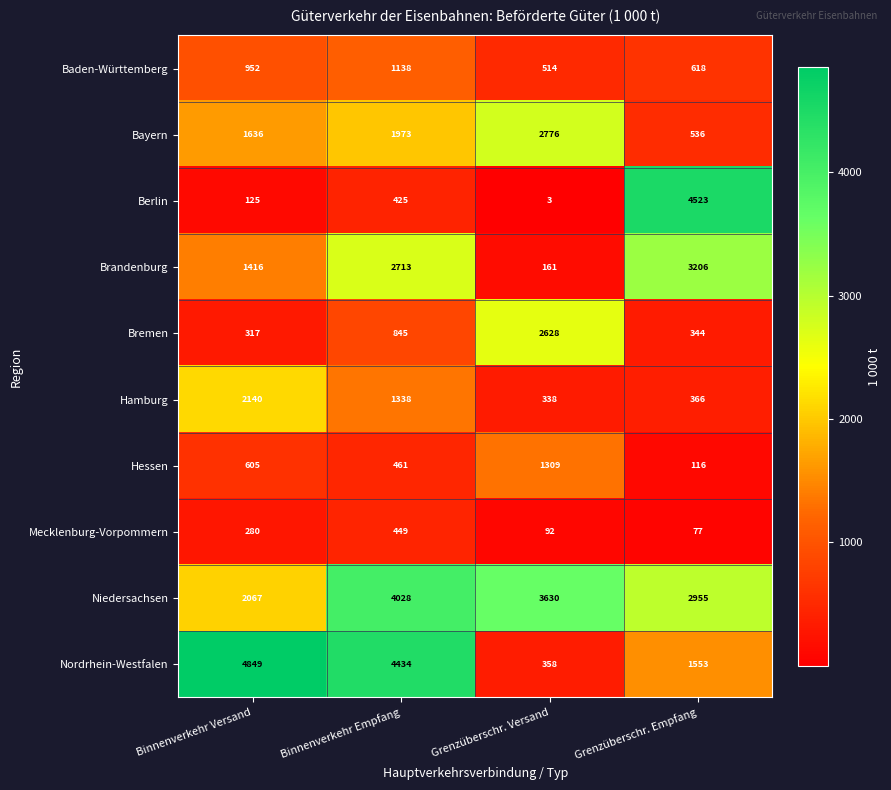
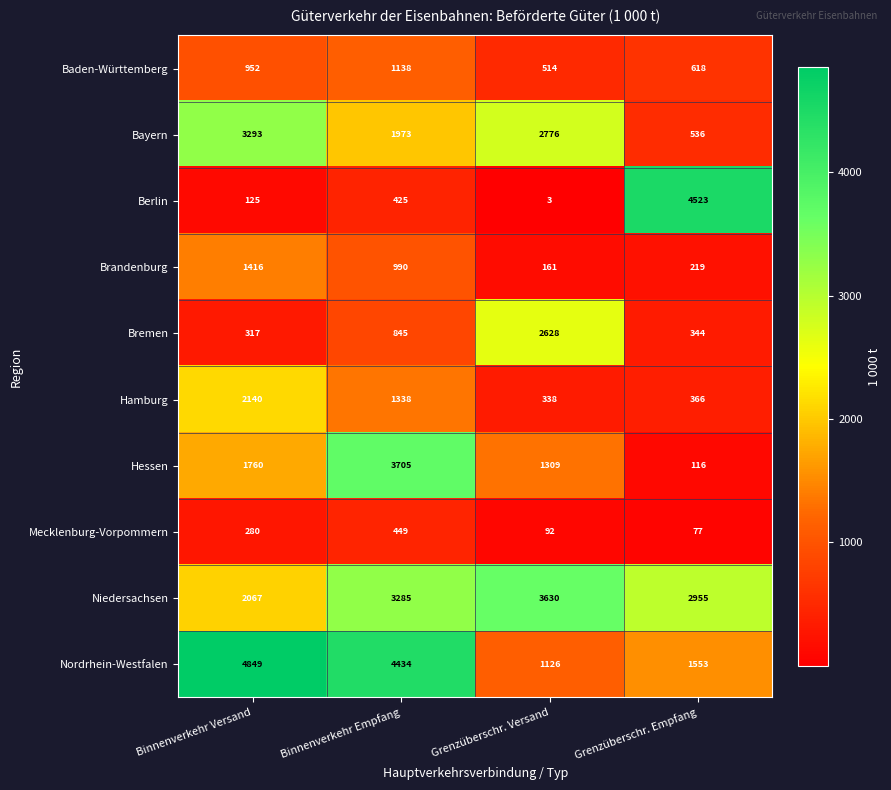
Bayern, Binnenverkehr Versand: 1636 -> 3293
Brandenburg, Binnenverkehr Empfang: 2713 -> 990
Brandenburg, Grenzüberschr. Empfang: 3206 -> 219
Hessen, Binnenverkehr Versand: 605 -> 1760
Hessen, Binnenverkehr Empfang: 461 -> 3705
Niedersachsen, Binnenverkehr Empfang: 4028 -> 3285
Nordrhein-Westfalen, Grenzüberschr. Versand: 358 -> 1126
